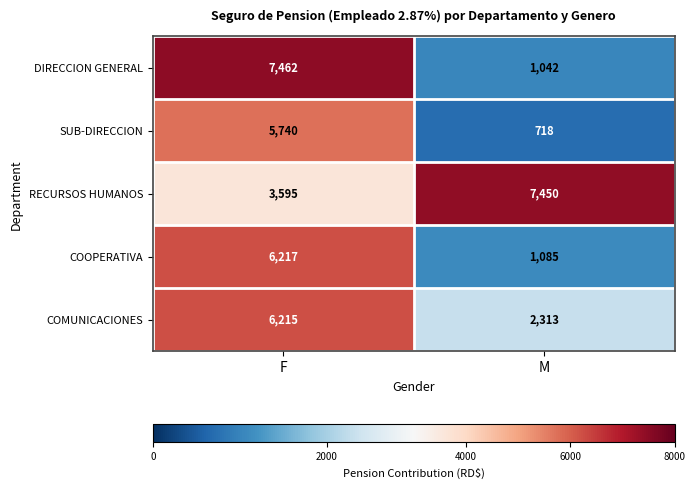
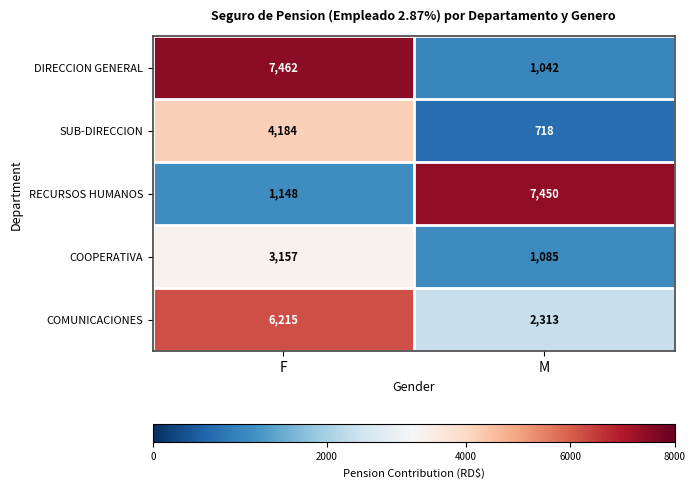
SUB-DIRECCION, F: 5,740 -> 4,184
RECURSOS HUMANOS, F: 3,595 -> 1,148
COOPERATIVA, F: 6,217 -> 3,157
